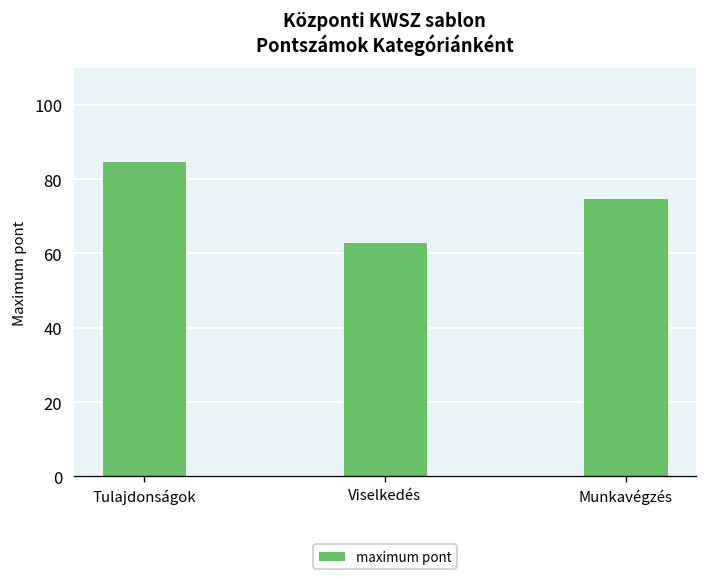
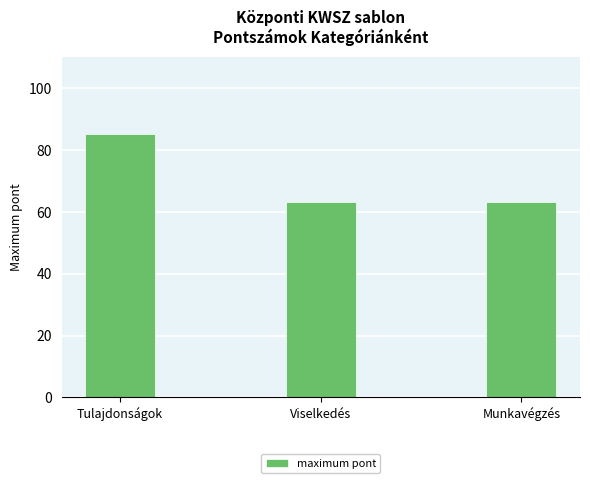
Munkavégzés: 75 -> 63
